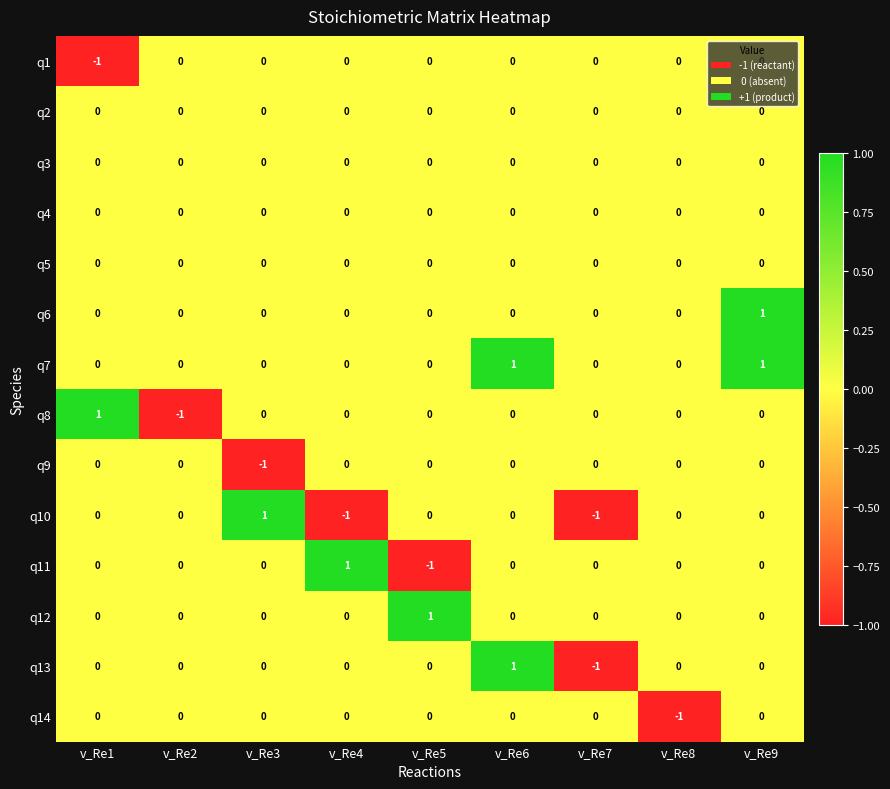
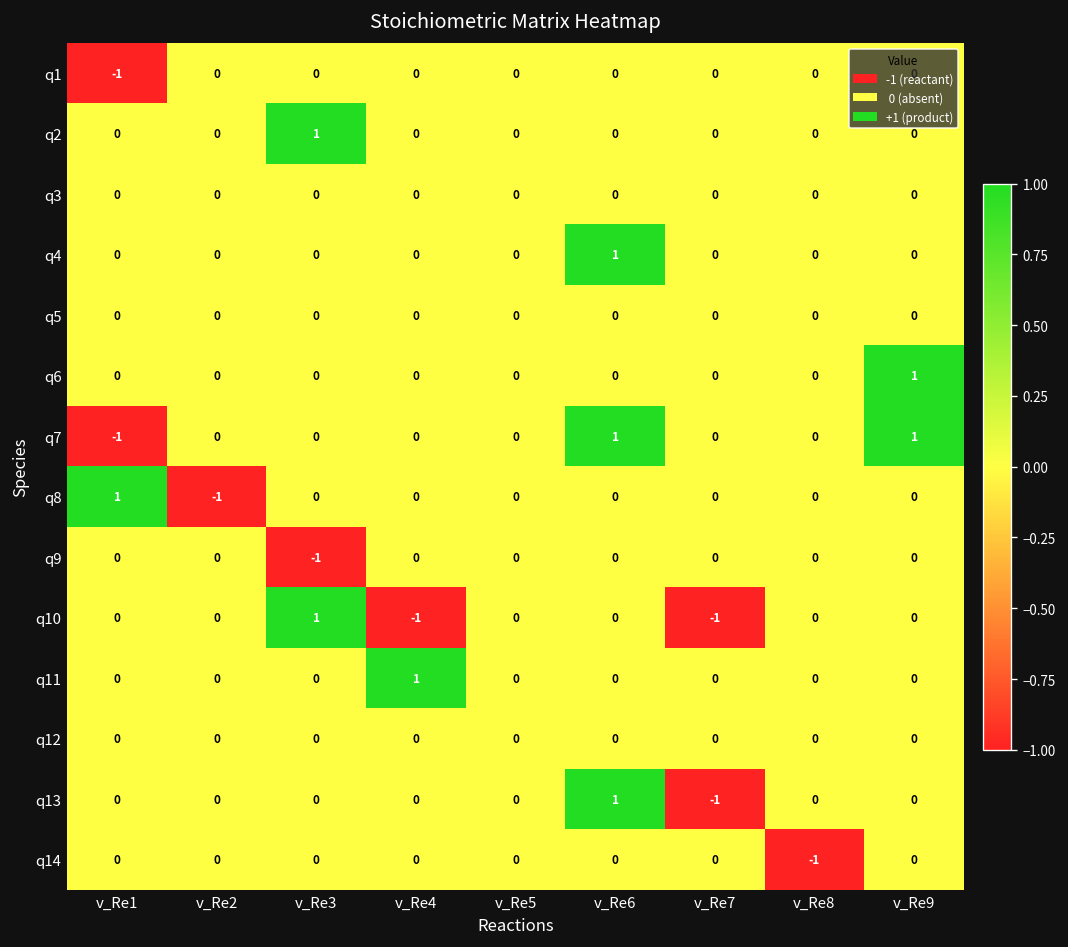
q2, v_Re3: 0 -> 1
q4, v_Re6: 0 -> 1
q7, v_Re1: 0 -> -1
q11, v_Re5: -1 -> 0
q12, v_Re5: 1 -> 0
